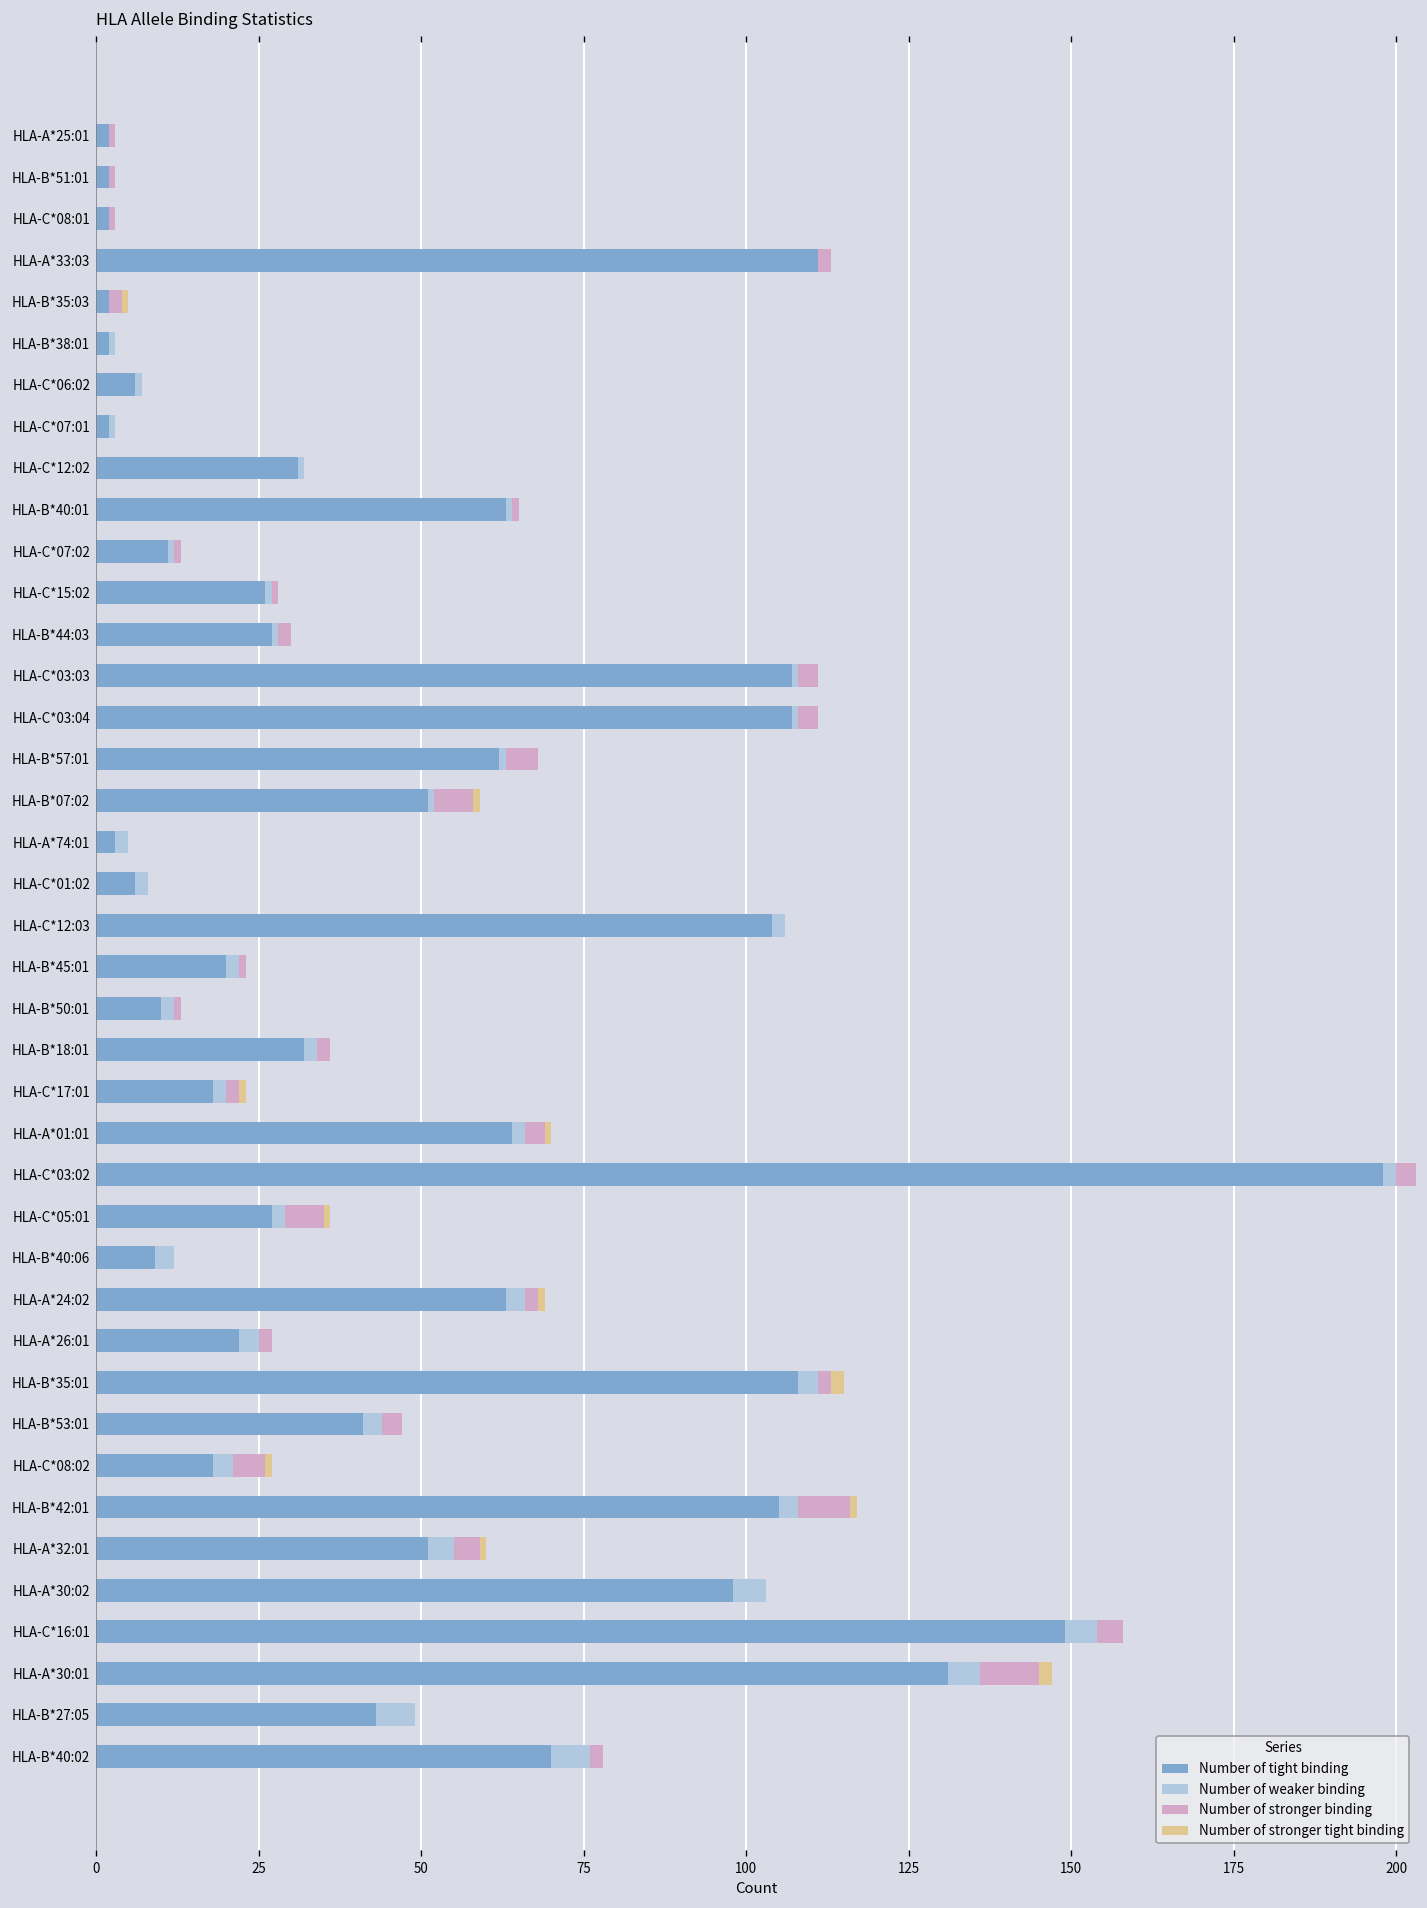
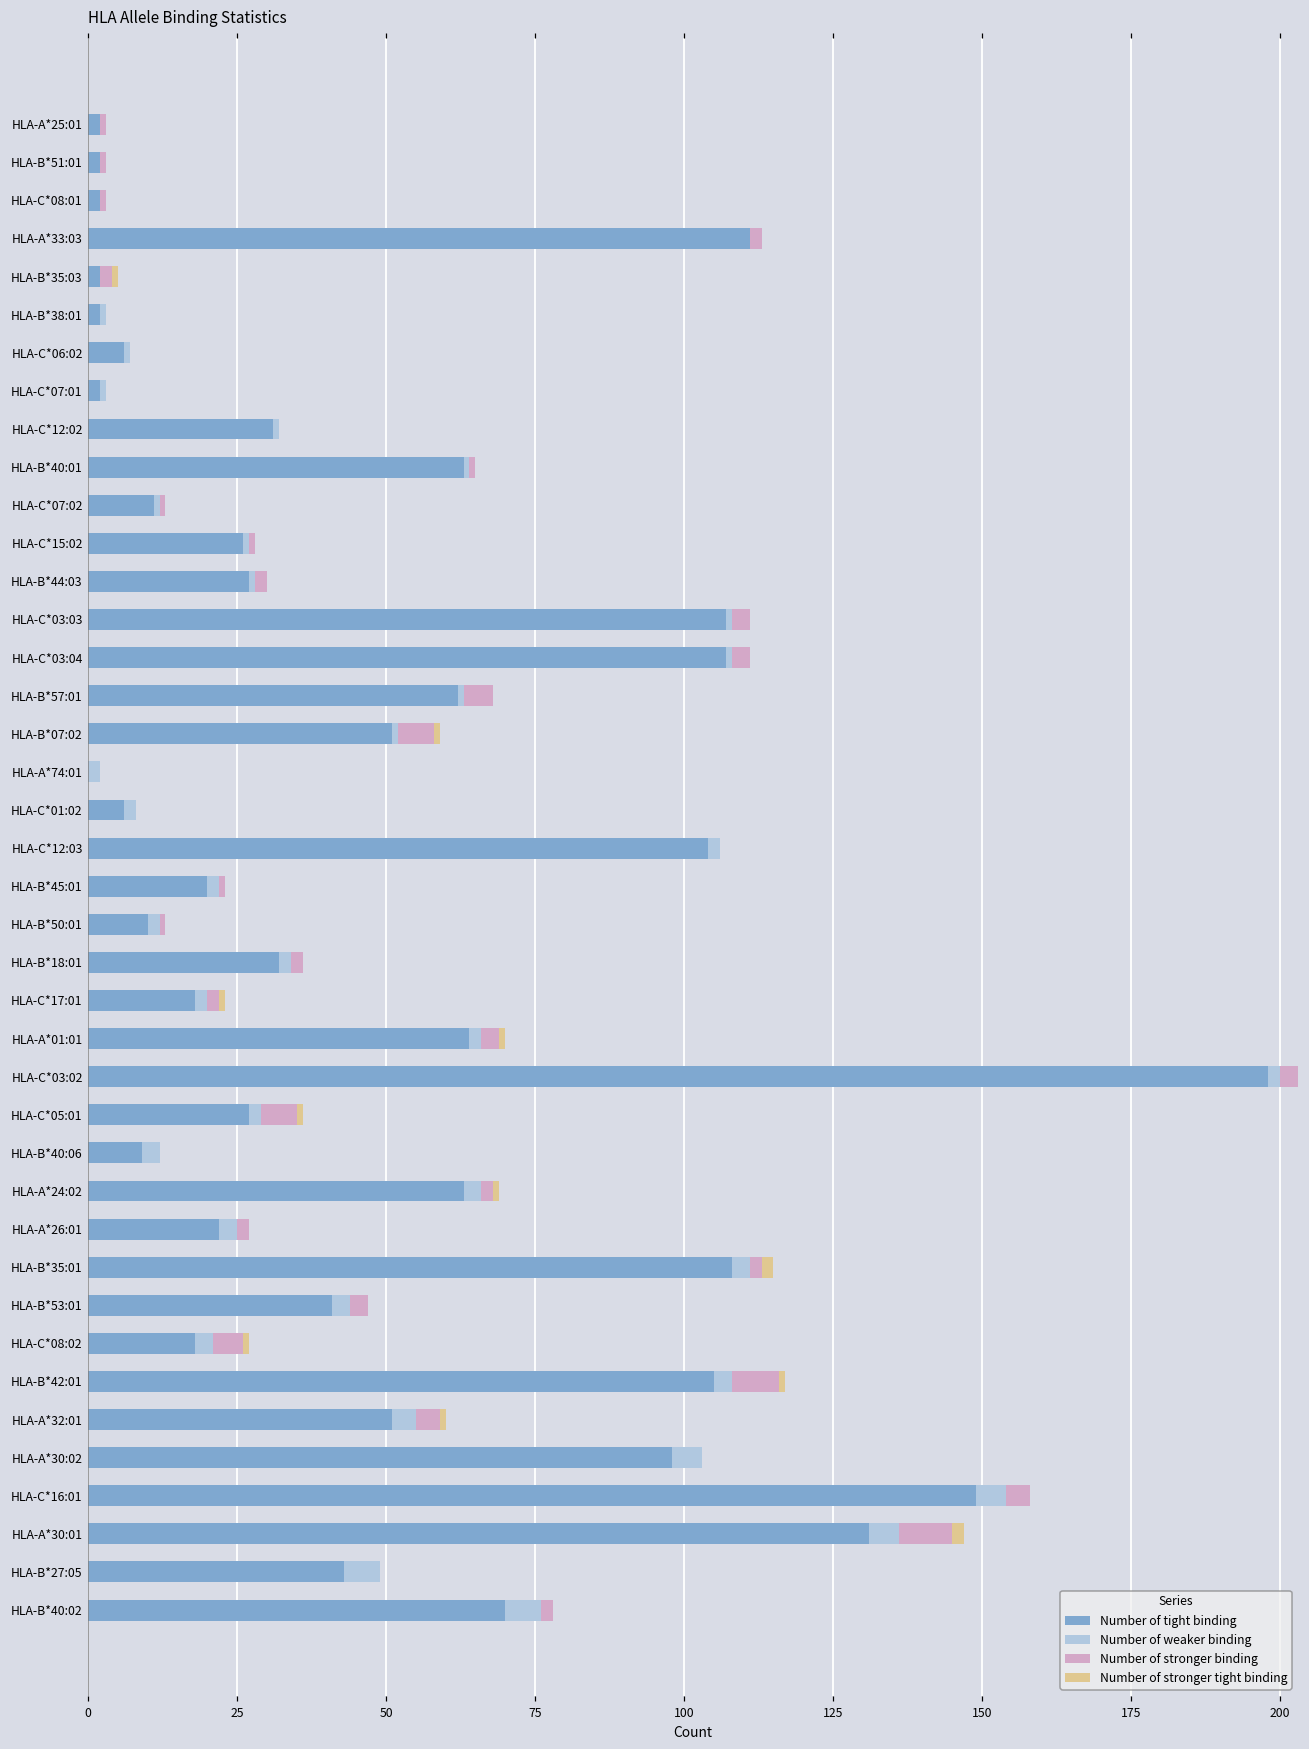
Number of tight binding, HLA-A*74:01: 3 -> 0
